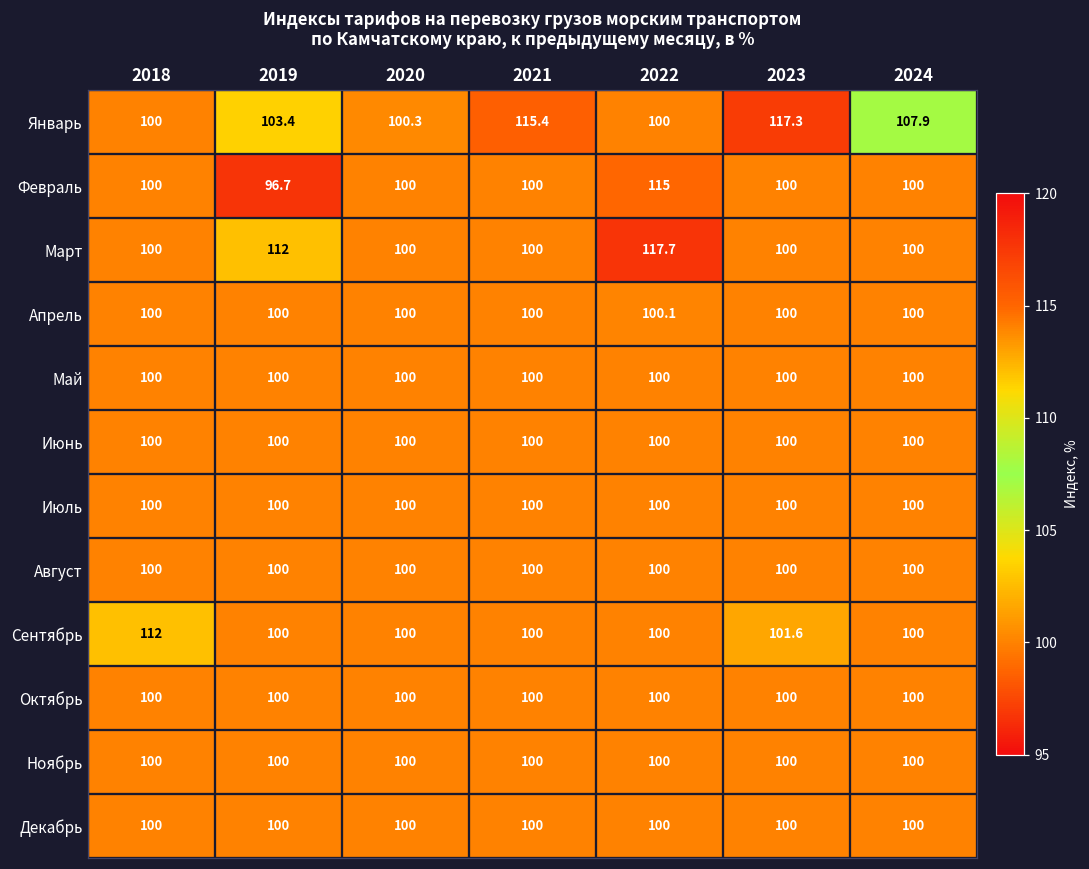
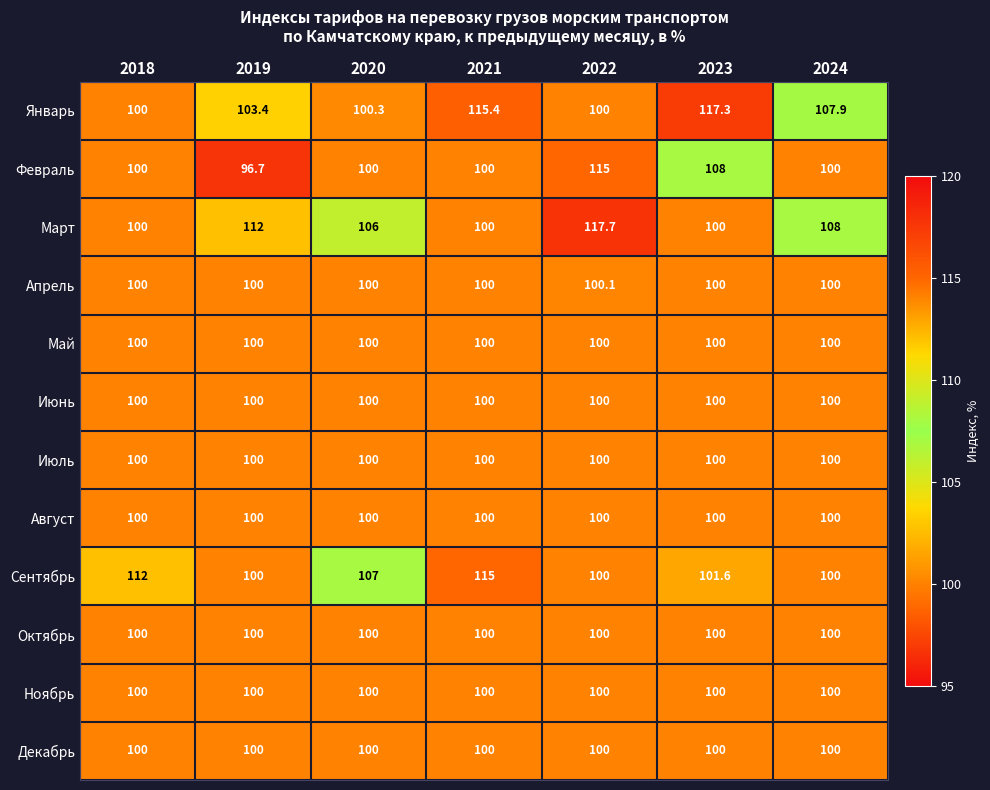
Февраль, 2023: 100 -> 108
Март, 2020: 100 -> 106
Март, 2024: 100 -> 108
Сентябрь, 2020: 100 -> 107
Сентябрь, 2021: 100 -> 115
